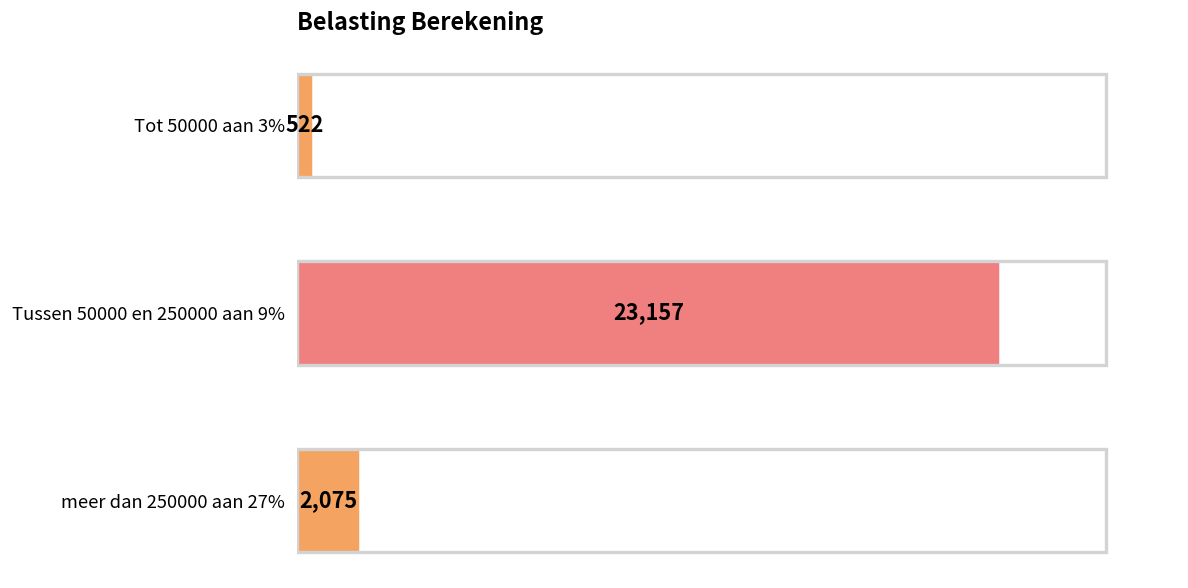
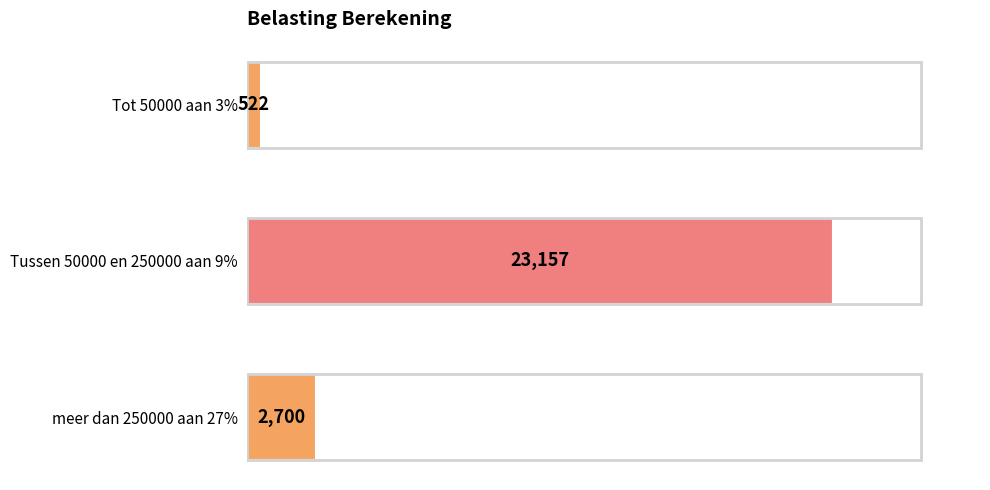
meer dan 250000 aan 27%: 2,075 -> 2,700
